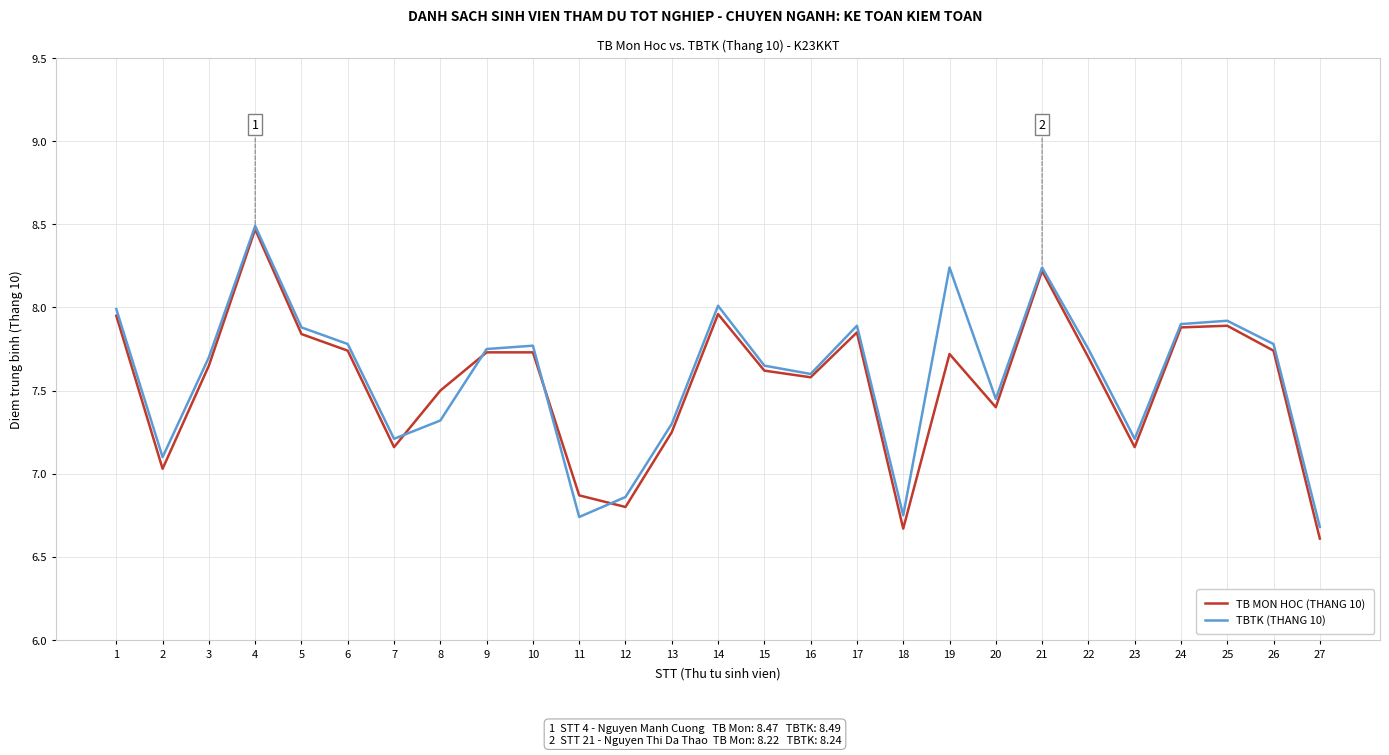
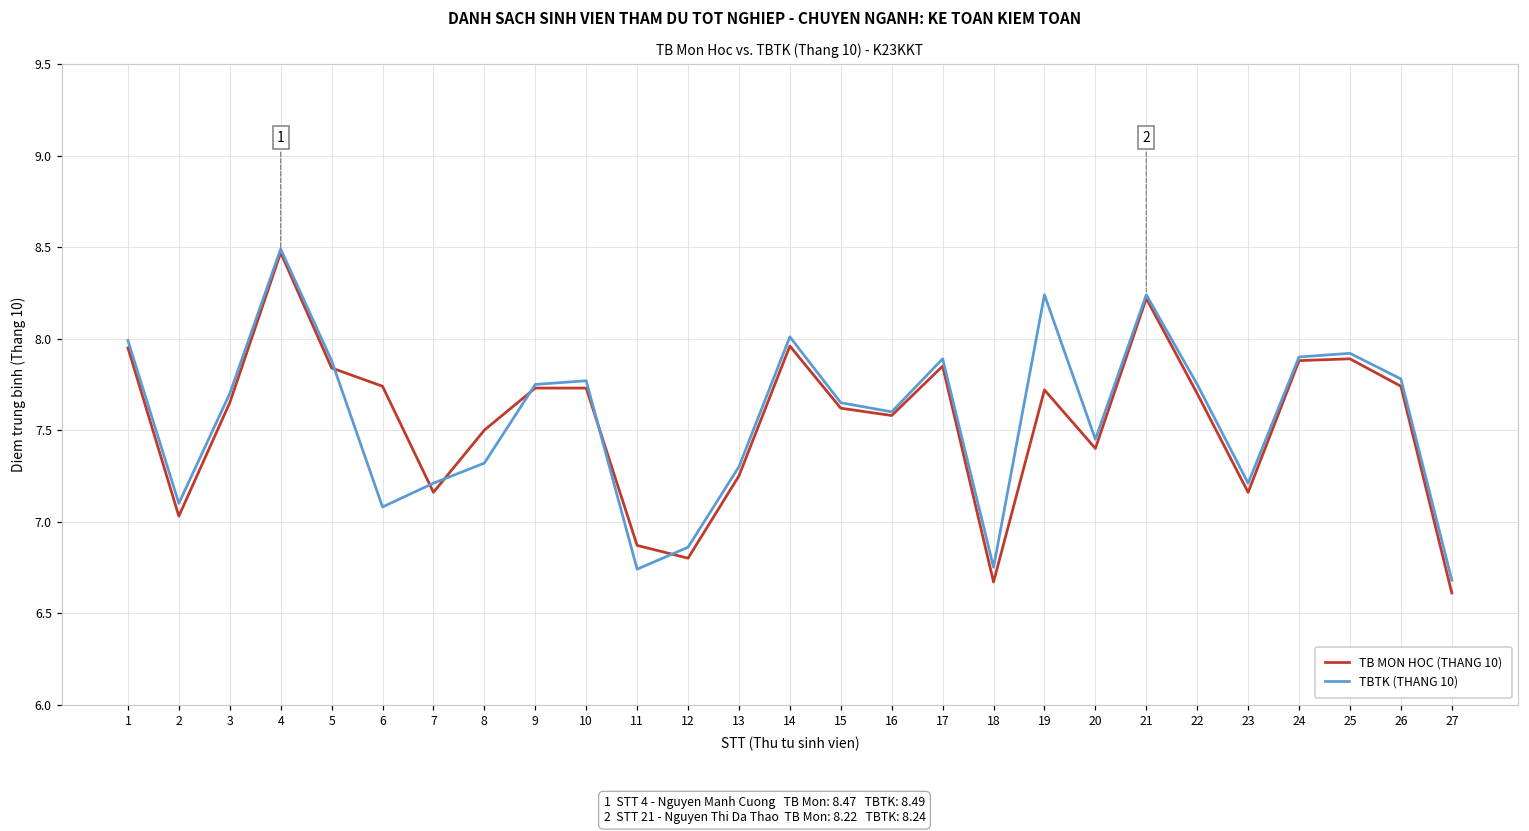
TBTK (THANG 10), 6: 7.78 -> 7.08
